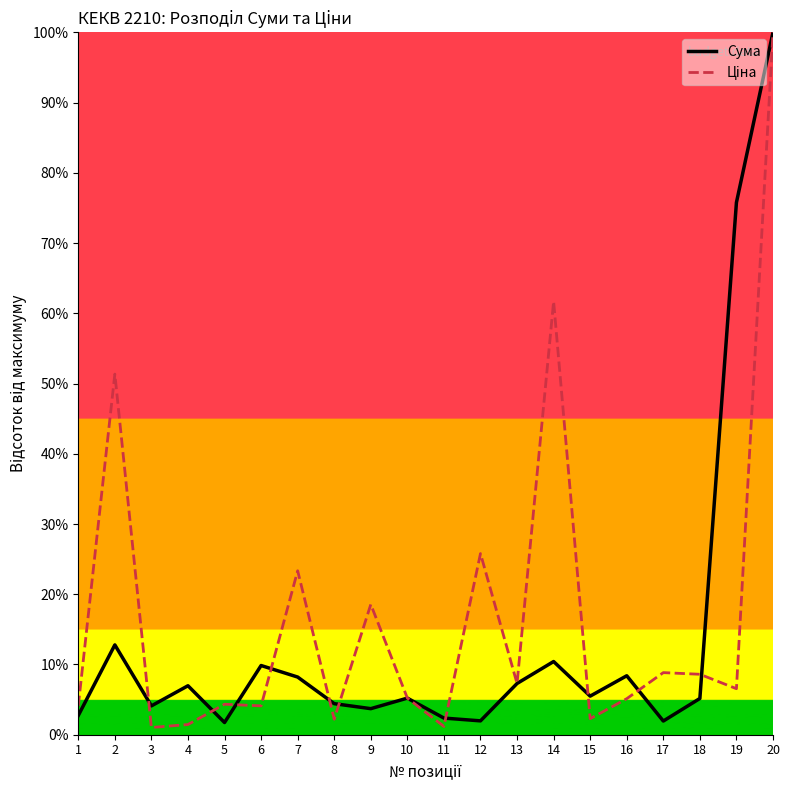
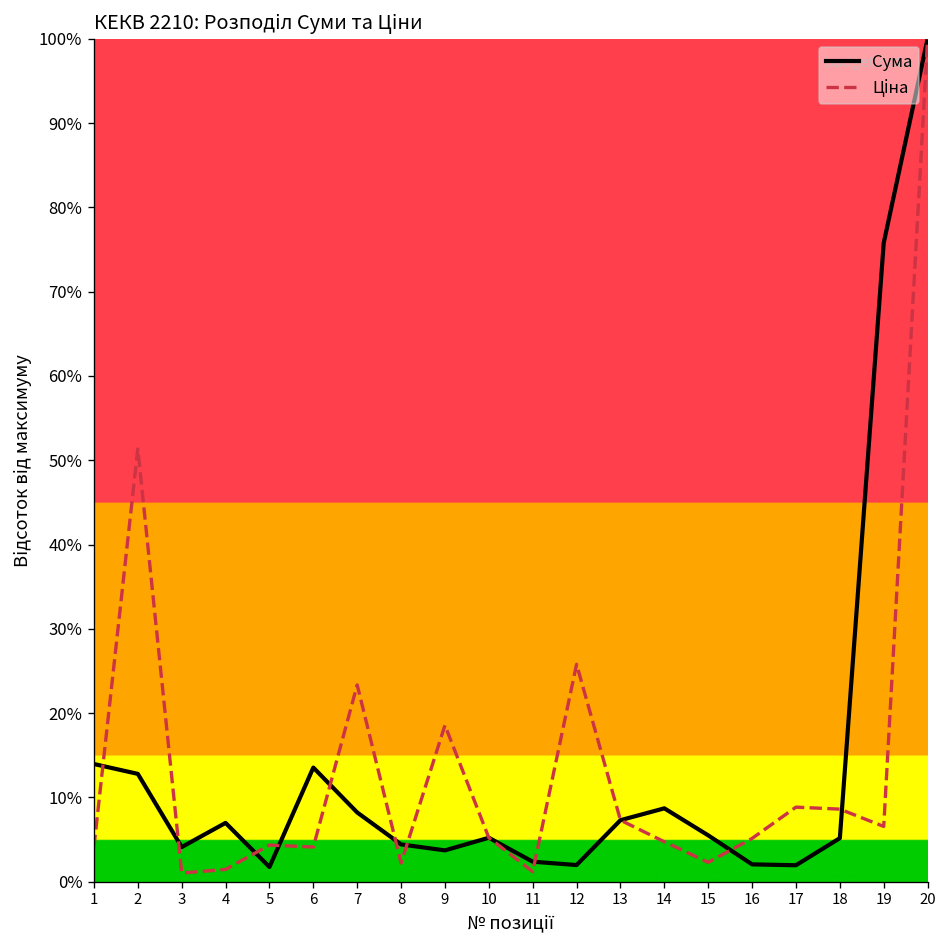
Сума, 1: 3% -> 14%
Сума, 6: 10% -> 14%
Сума, 14: 10% -> 9%
Ціна, 14: 62% -> 5%
Сума, 16: 8% -> 2%
